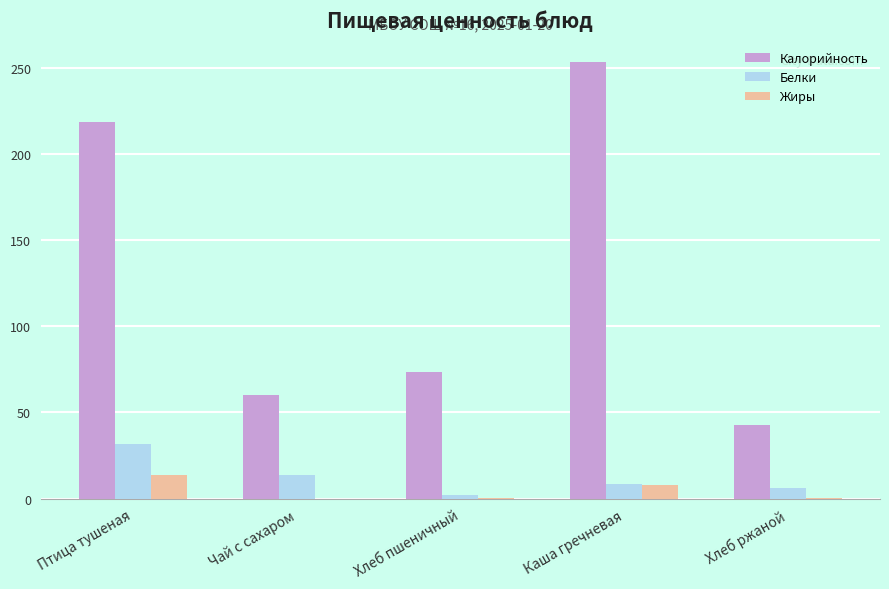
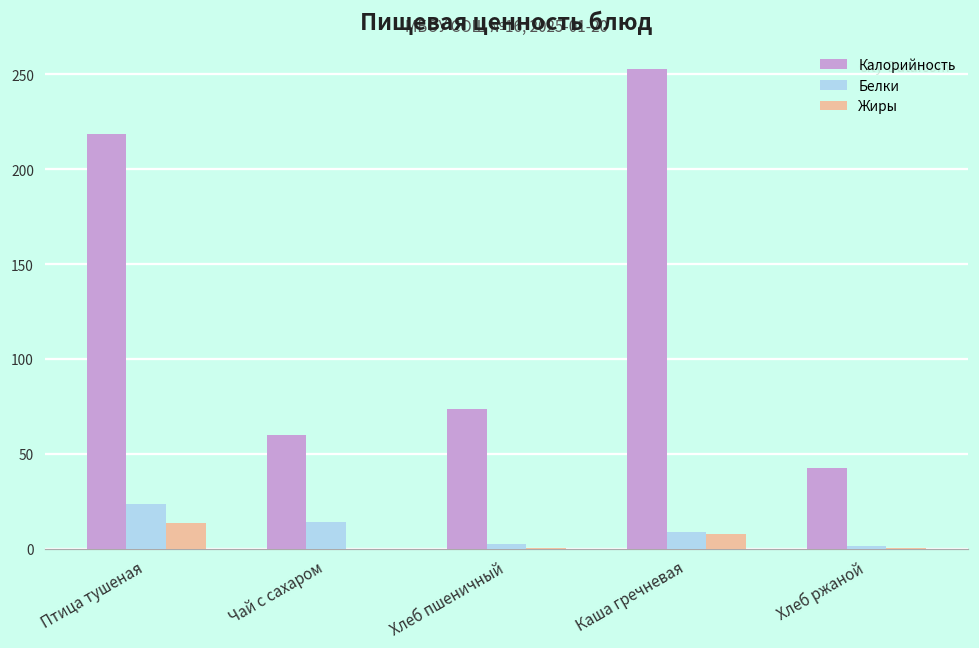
Белки, Птица тушеная: 32 -> 23
Белки, Хлеб ржаной: 6 -> 1
